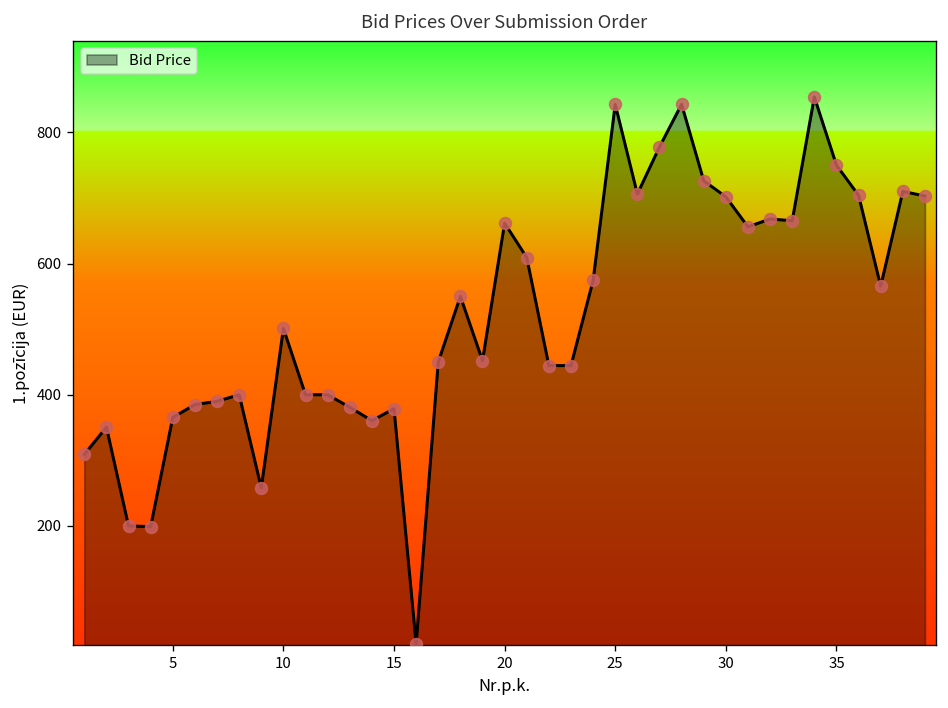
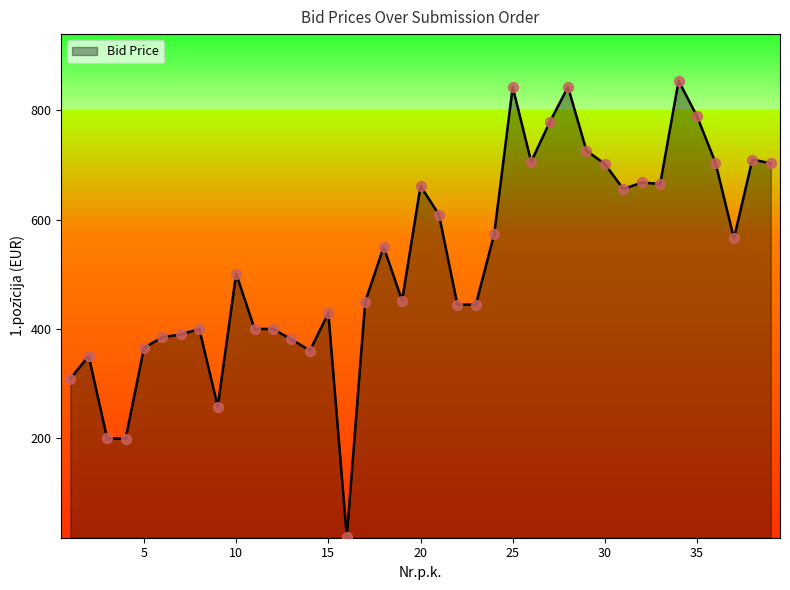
15: 380 -> 430
35: 750 -> 790
